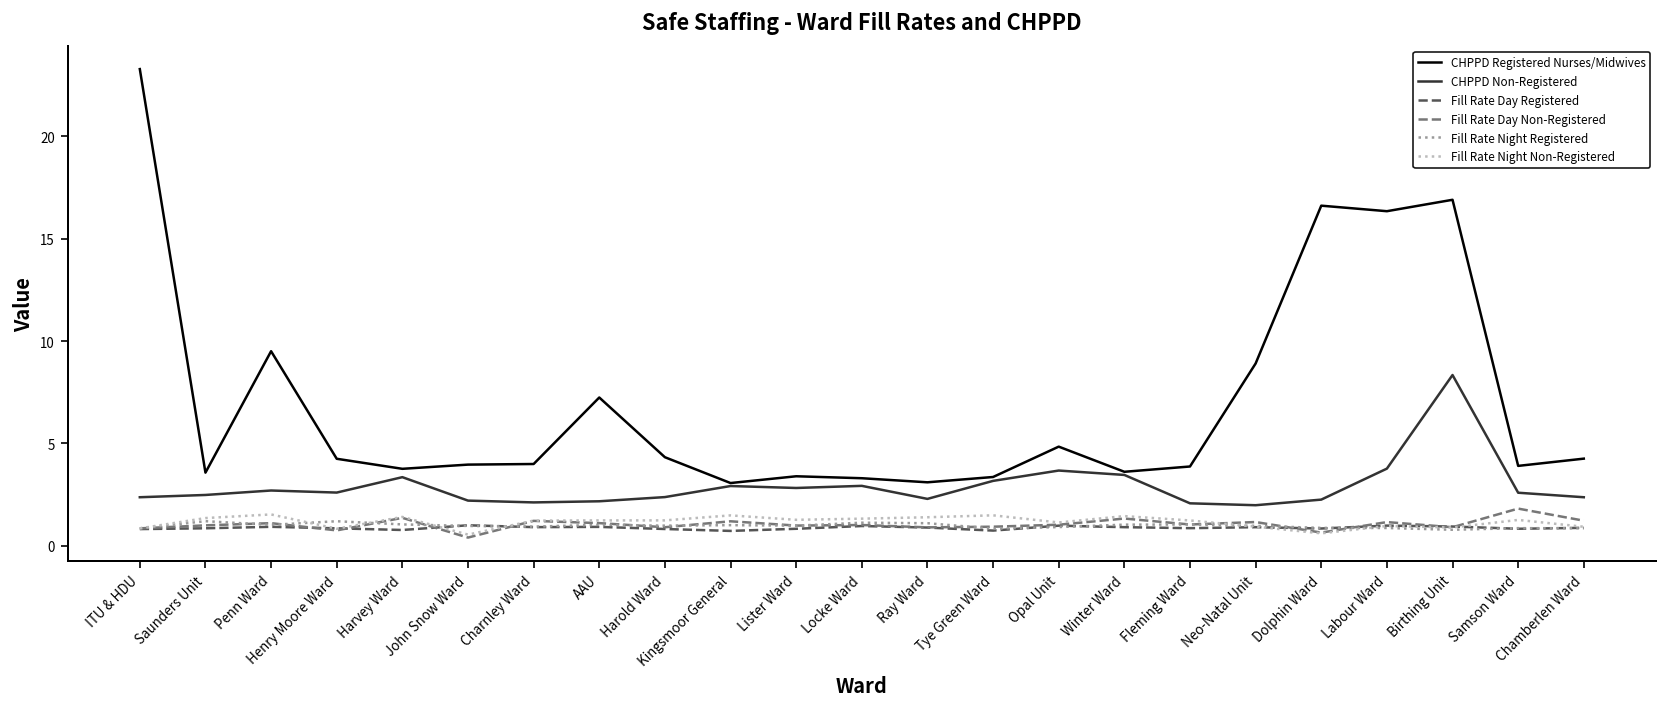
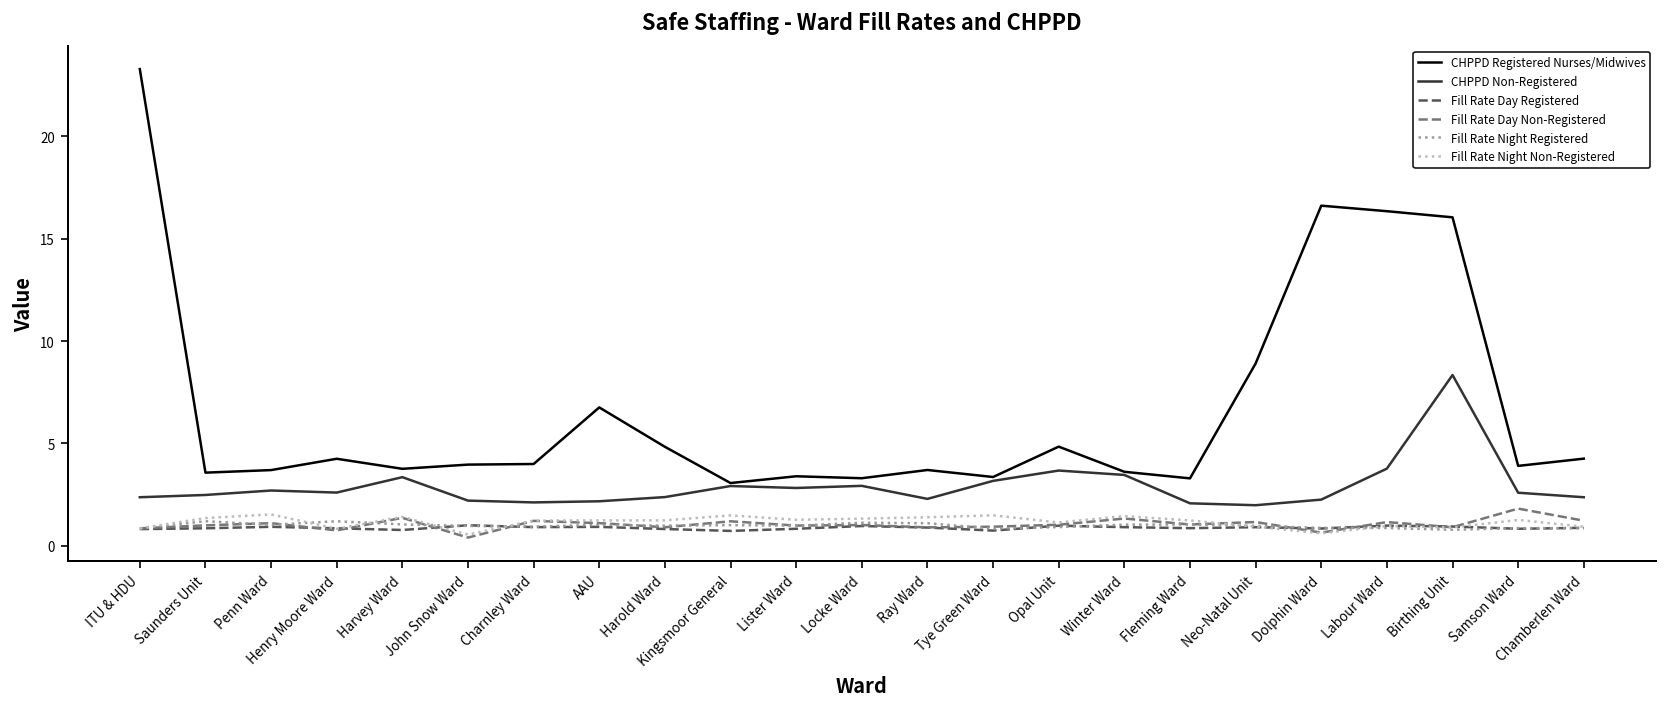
CHPPD Registered Nurses/Midwives, Penn Ward: 9.5 -> 3.7
CHPPD Registered Nurses/Midwives, AAU: 7.2 -> 6.8
CHPPD Registered Nurses/Midwives, Harold Ward: 4.3 -> 4.8
CHPPD Registered Nurses/Midwives, Ray Ward: 3.1 -> 3.7
CHPPD Registered Nurses/Midwives, Fleming Ward: 3.9 -> 3.3
CHPPD Registered Nurses/Midwives, Birthing Unit: 16.9 -> 16.0
